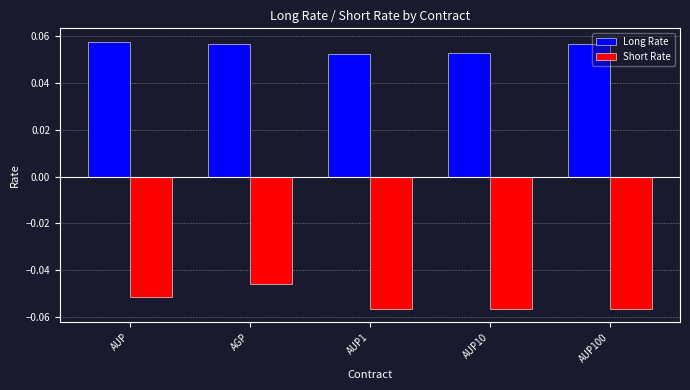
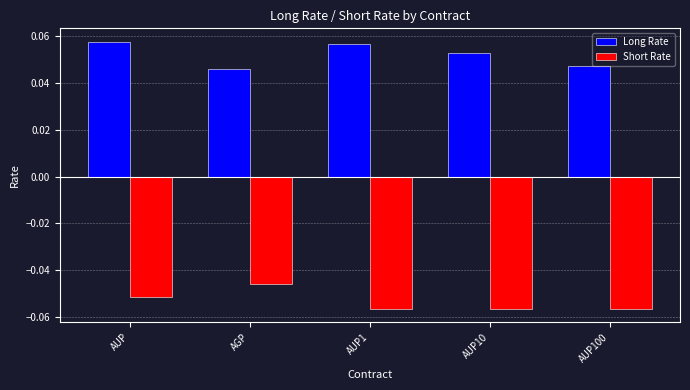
Long Rate, AGP: 0.056 -> 0.046
Long Rate, AUP1: 0.053 -> 0.057
Long Rate, AUP100: 0.057 -> 0.047
